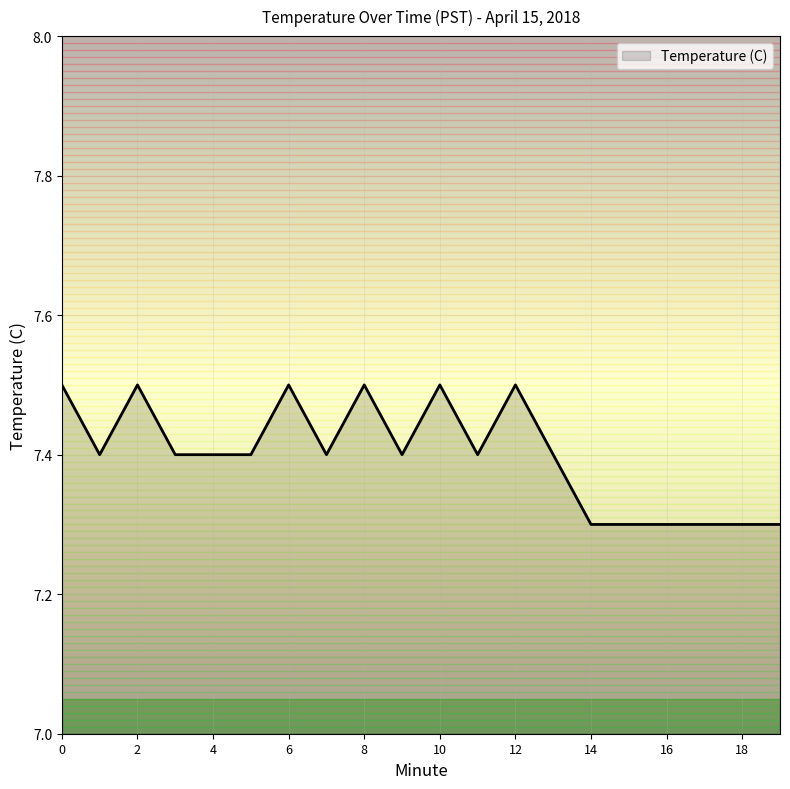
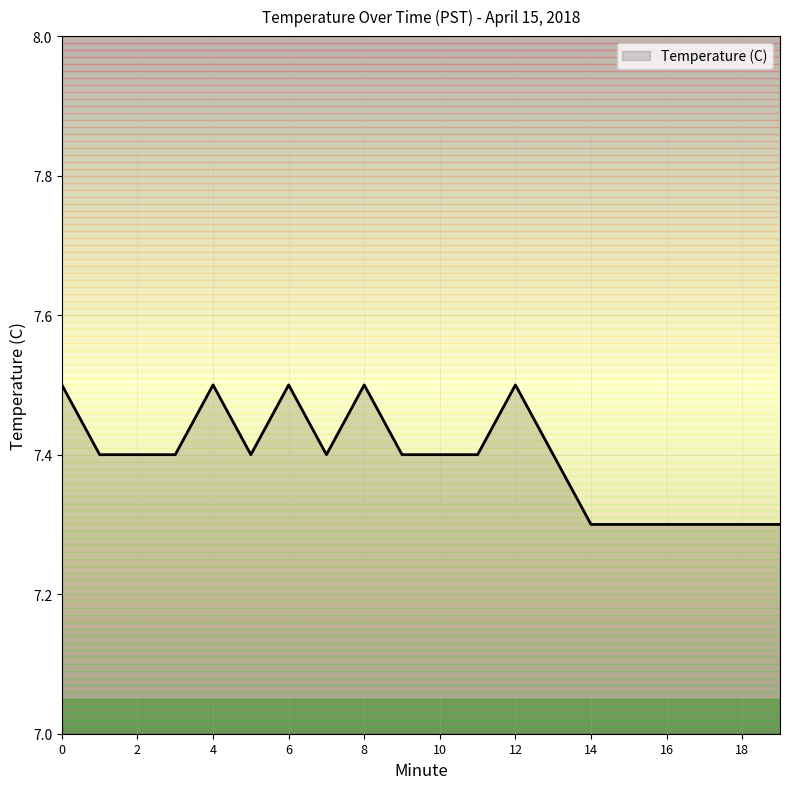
2: 7.5 -> 7.4
4: 7.4 -> 7.5
10: 7.5 -> 7.4
